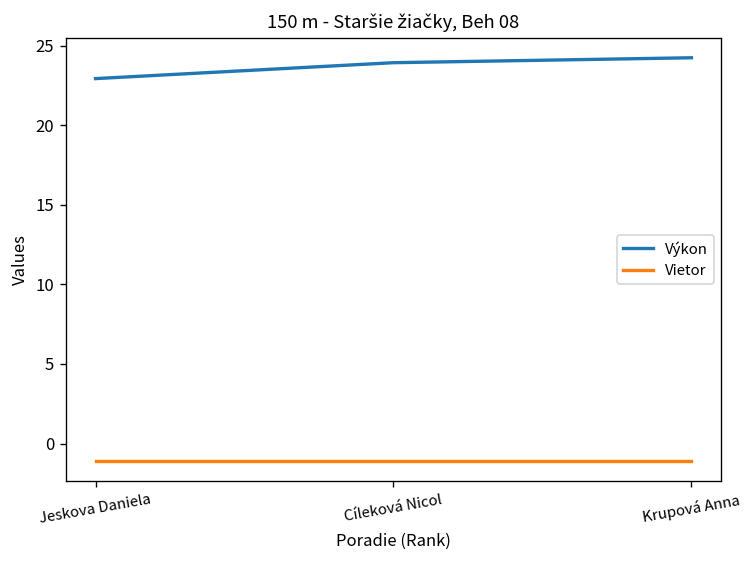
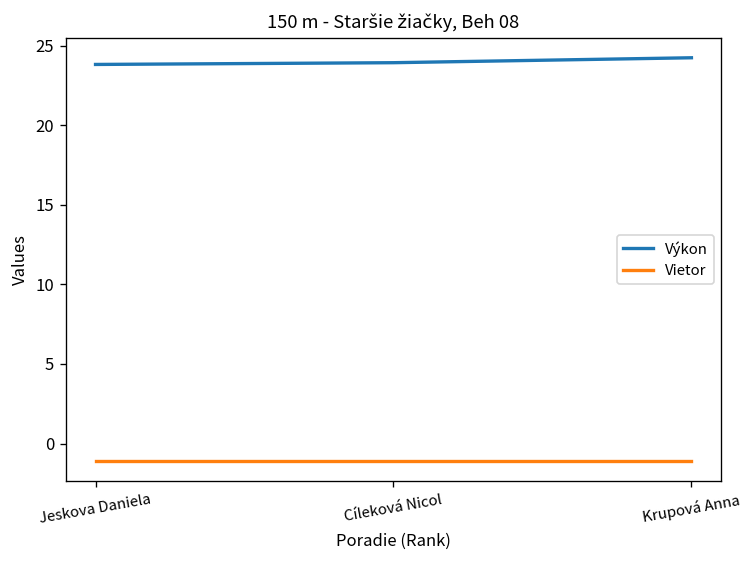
Výkon, Jeskova Daniela: 22.9 -> 23.8
